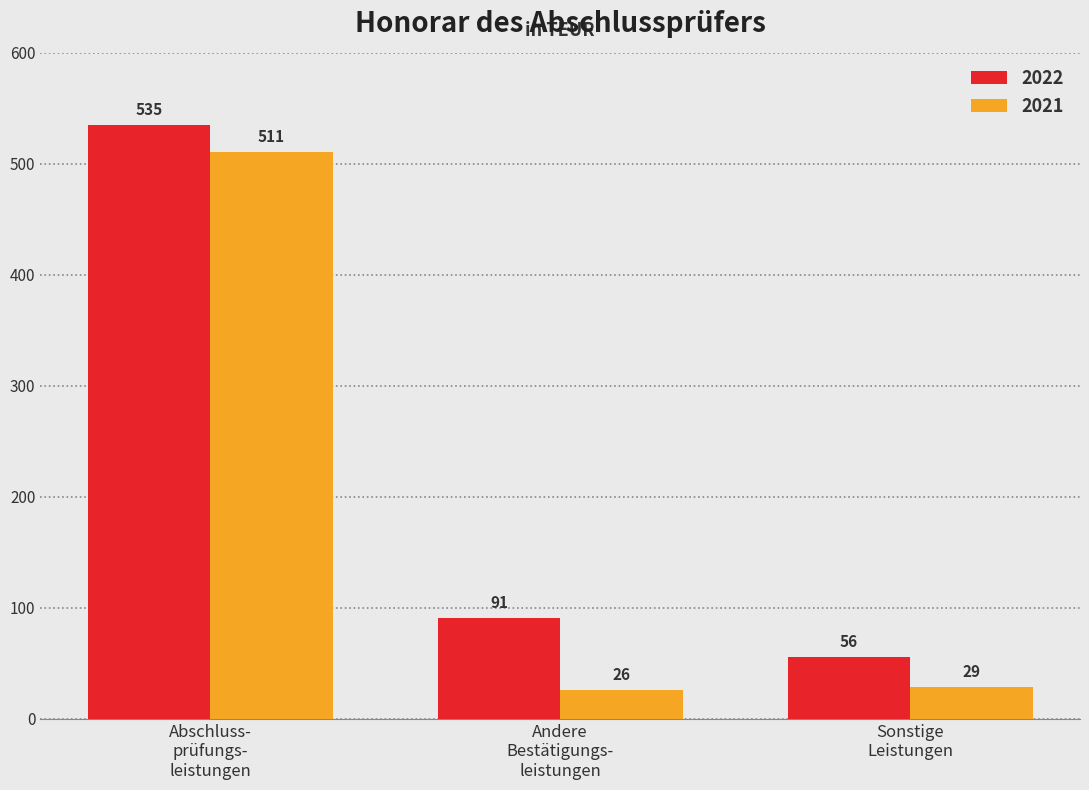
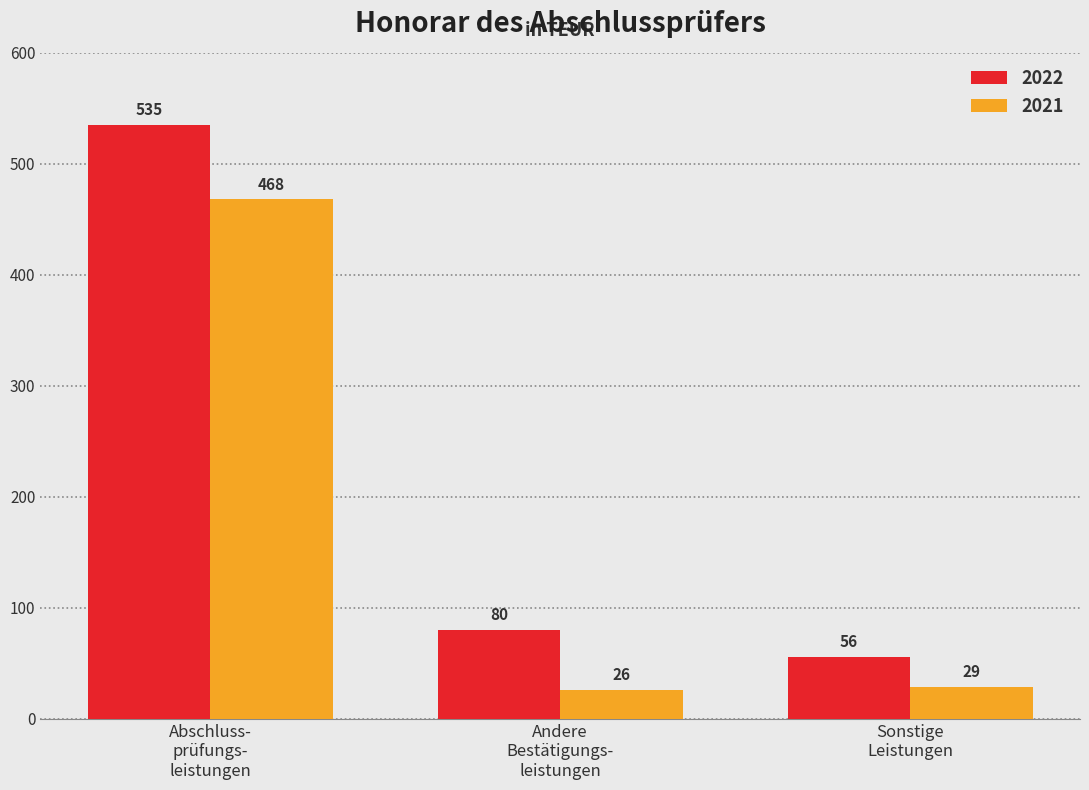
2021, Abschluss- prüfungs- leistungen: 511 -> 468
2022, Andere Bestätigungs- leistungen: 91 -> 80
